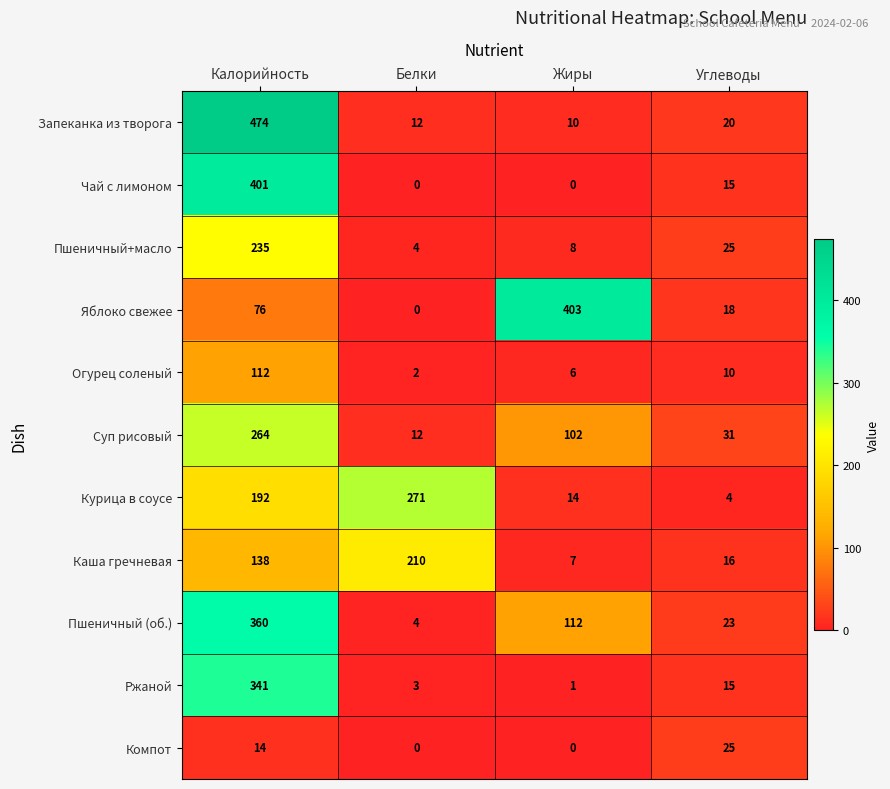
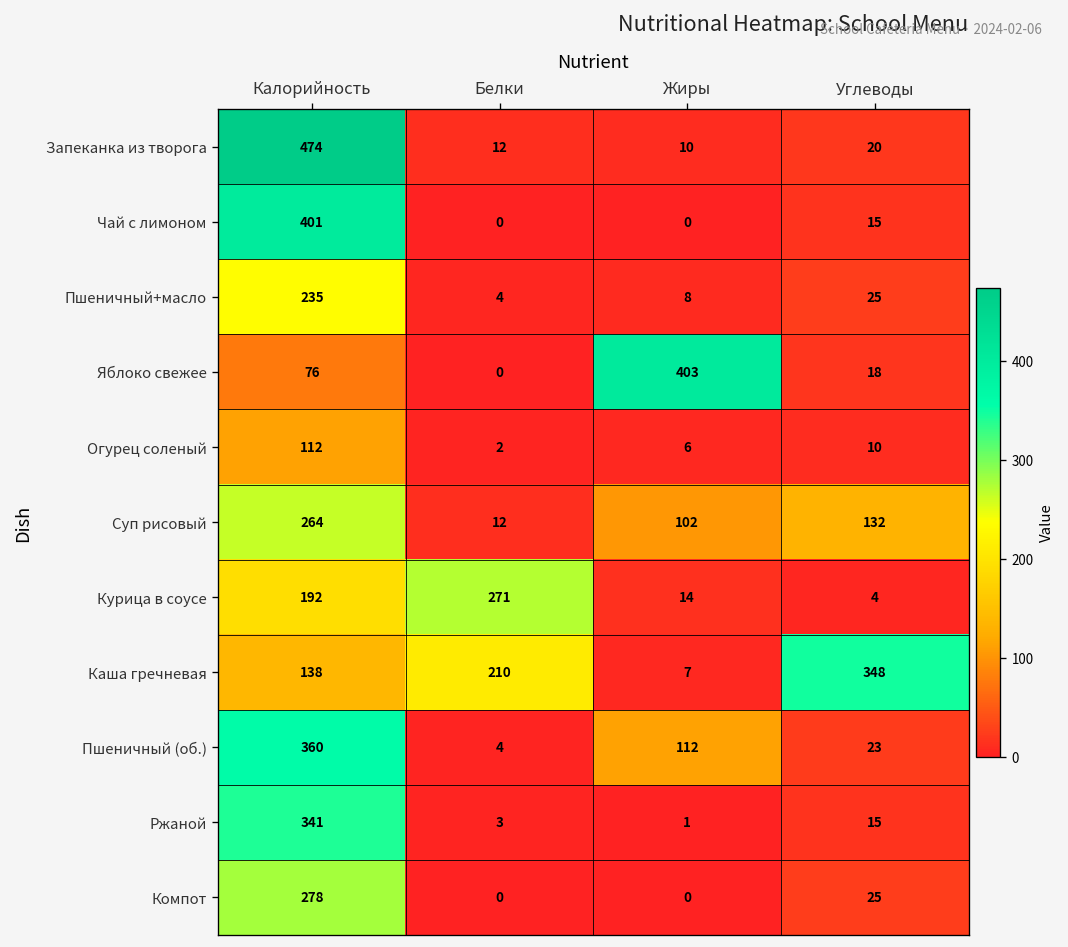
Суп рисовый, Углеводы: 31 -> 132
Каша гречневая, Углеводы: 16 -> 348
Компот, Калорийность: 14 -> 278
